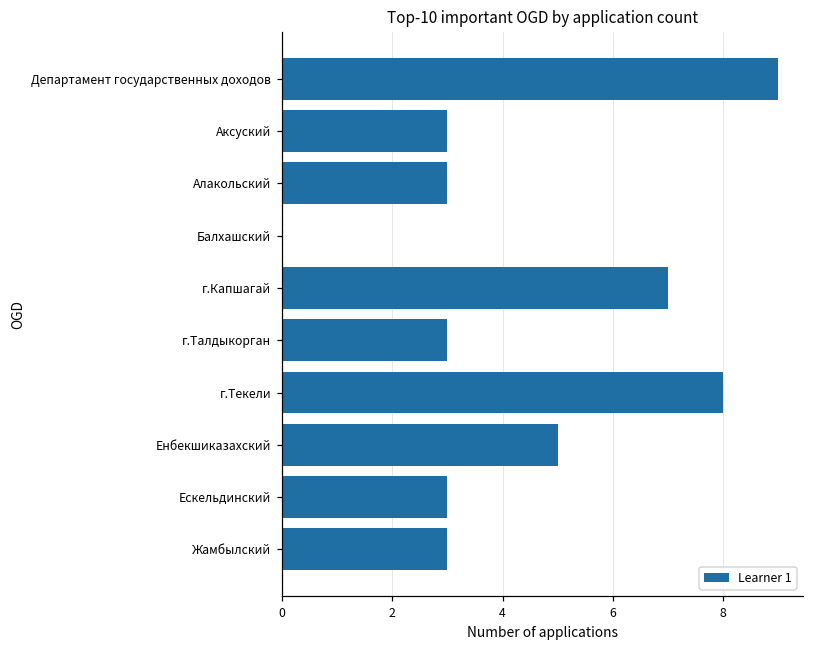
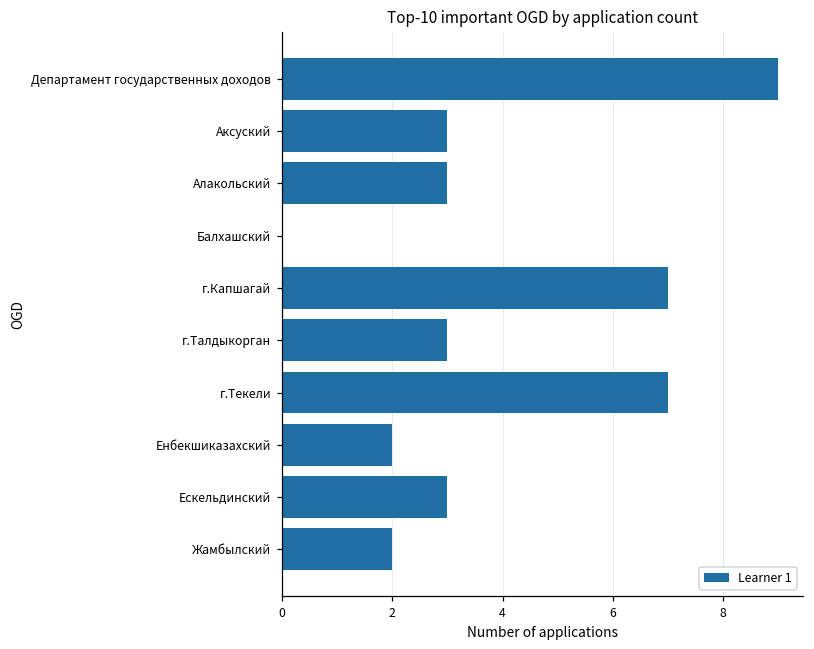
г.Текели: 8 -> 7
Енбекшиказахский: 5 -> 2
Жамбылский: 3 -> 2
